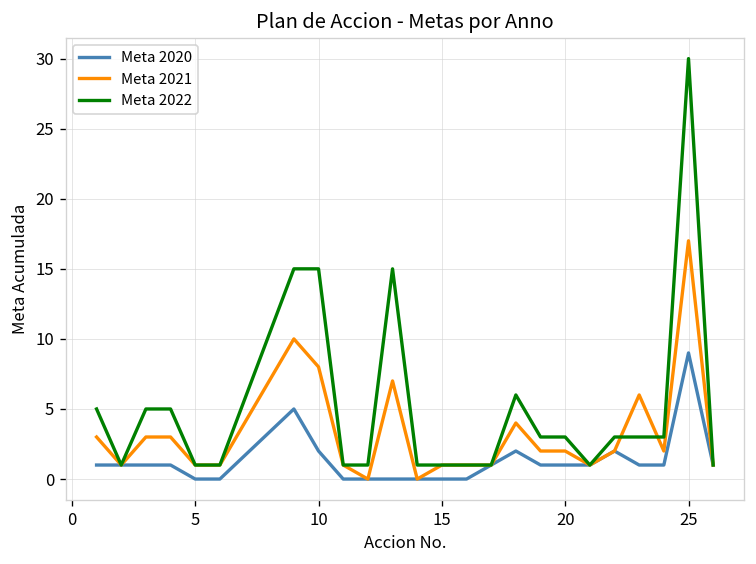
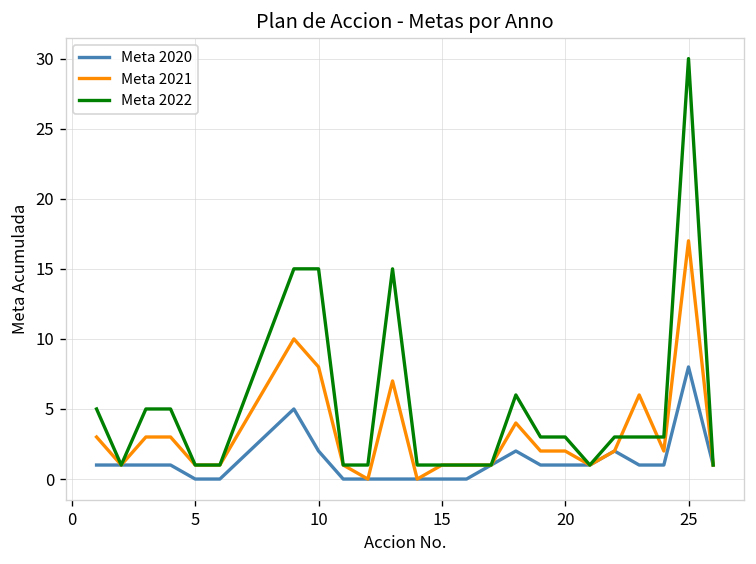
Meta 2020, 25: 9 -> 8
